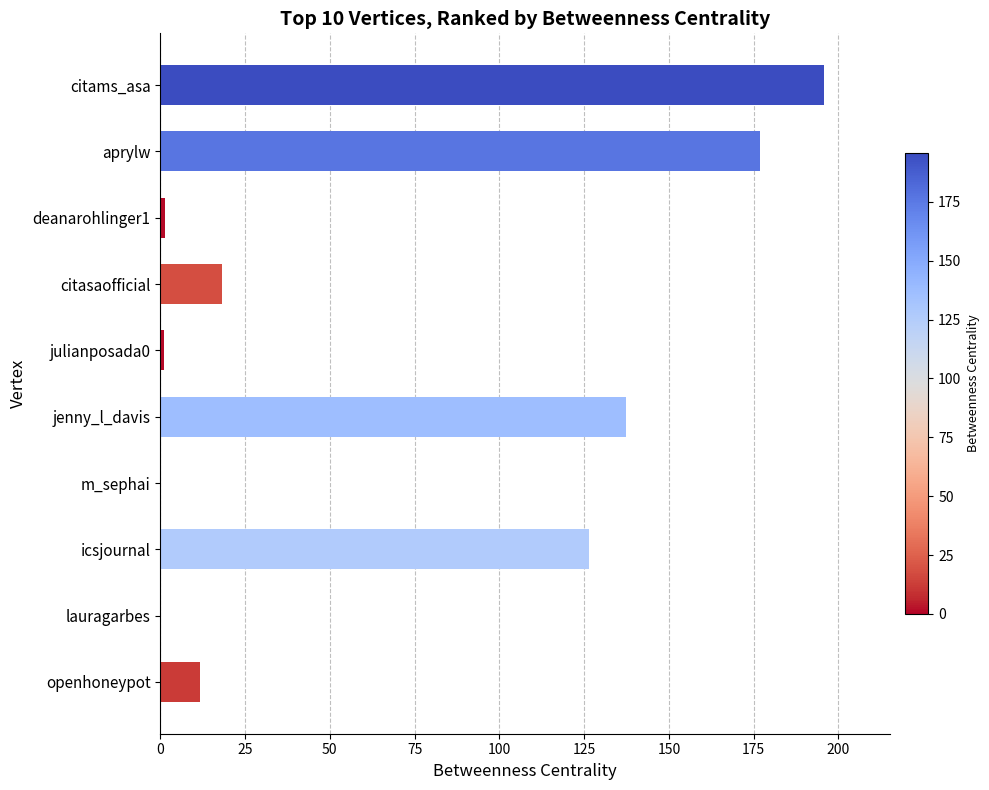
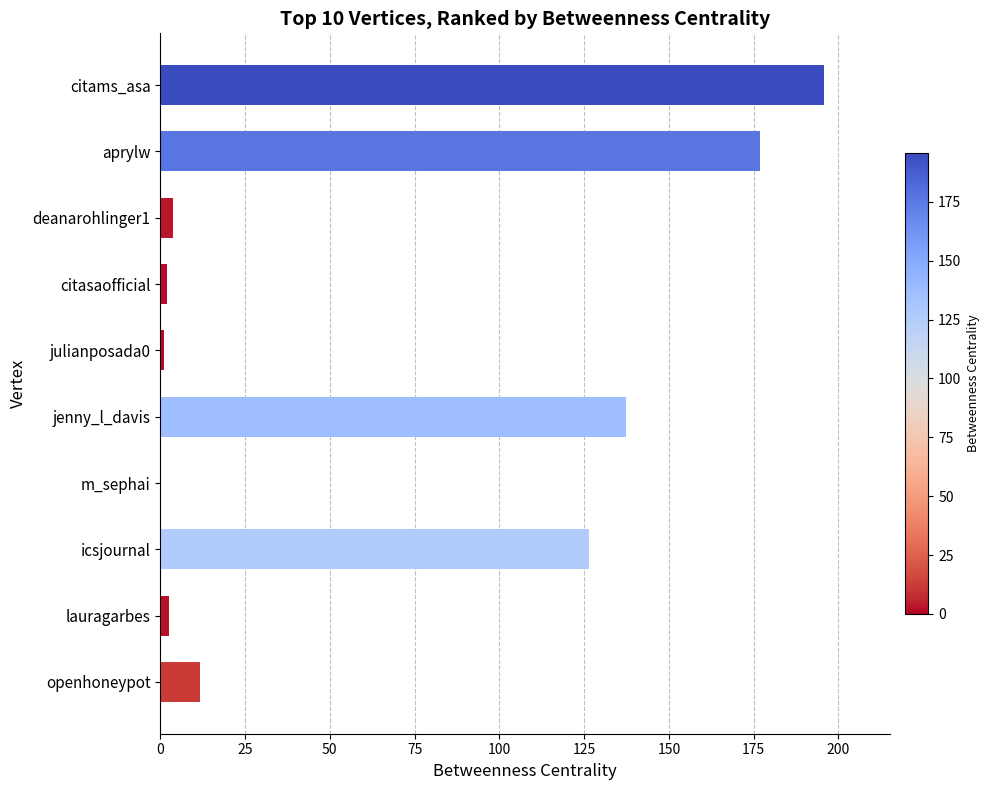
deanarohlinger1: 1 -> 4
citasaofficial: 18 -> 2
lauragarbes: 0 -> 3
